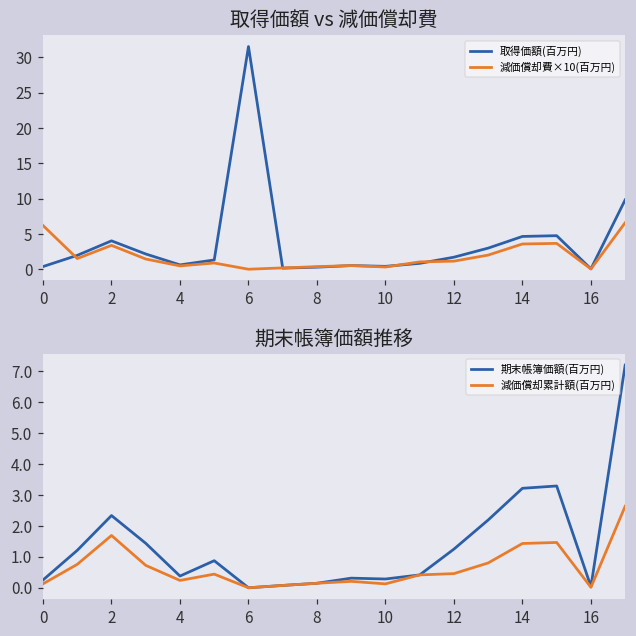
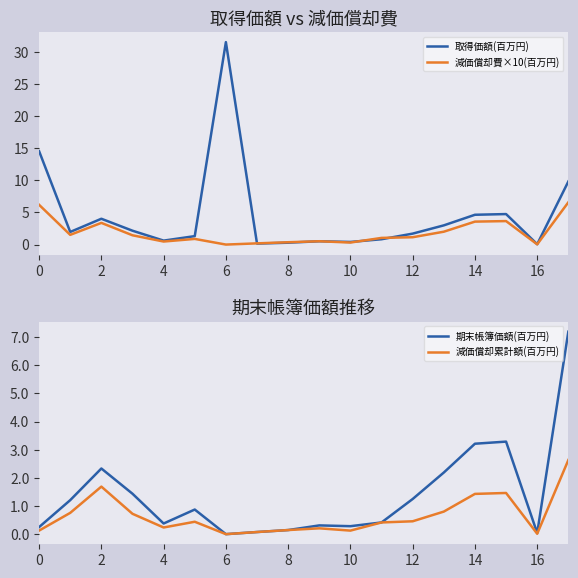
取得価額 vs 減価償却費, 取得価額(百万円), 0: 0 -> 15
